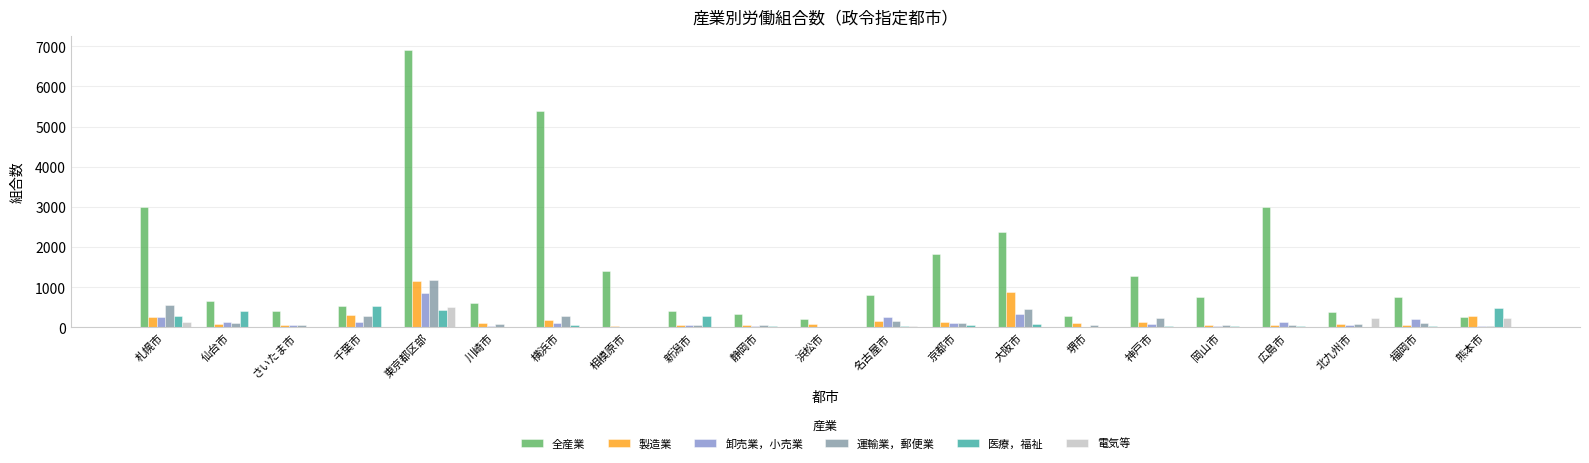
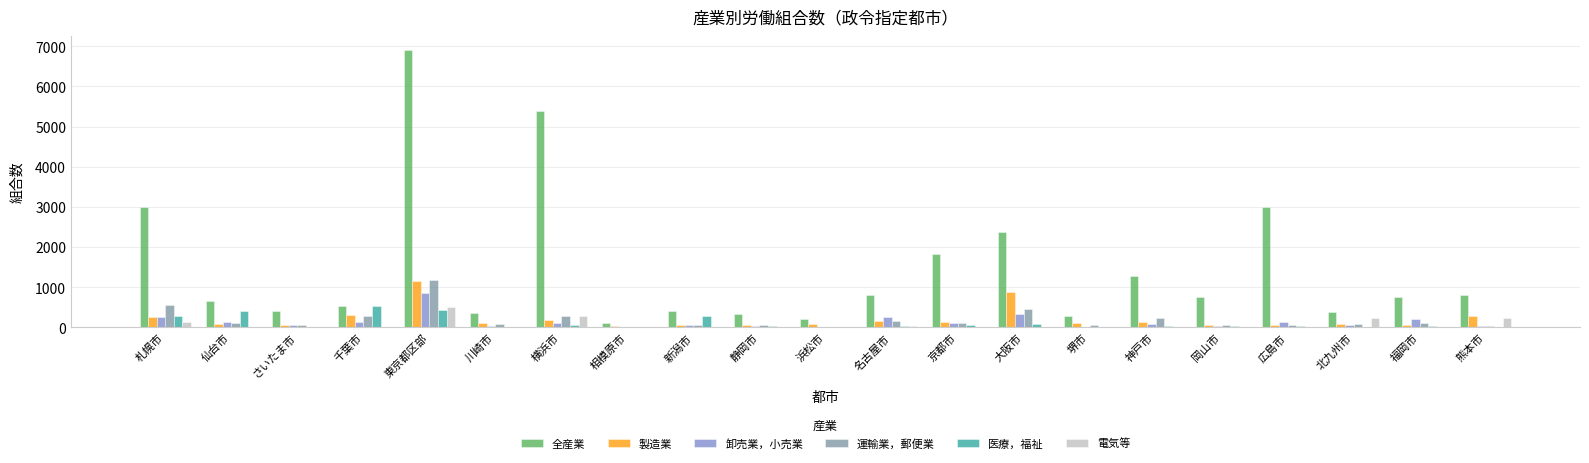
全産業, 川崎市: 600 -> 400
電気等, 横浜市: 0 -> 300
全産業, 相模原市: 1400 -> 100
全産業, 熊本市: 300 -> 800
医療，福祉, 熊本市: 500 -> 0
